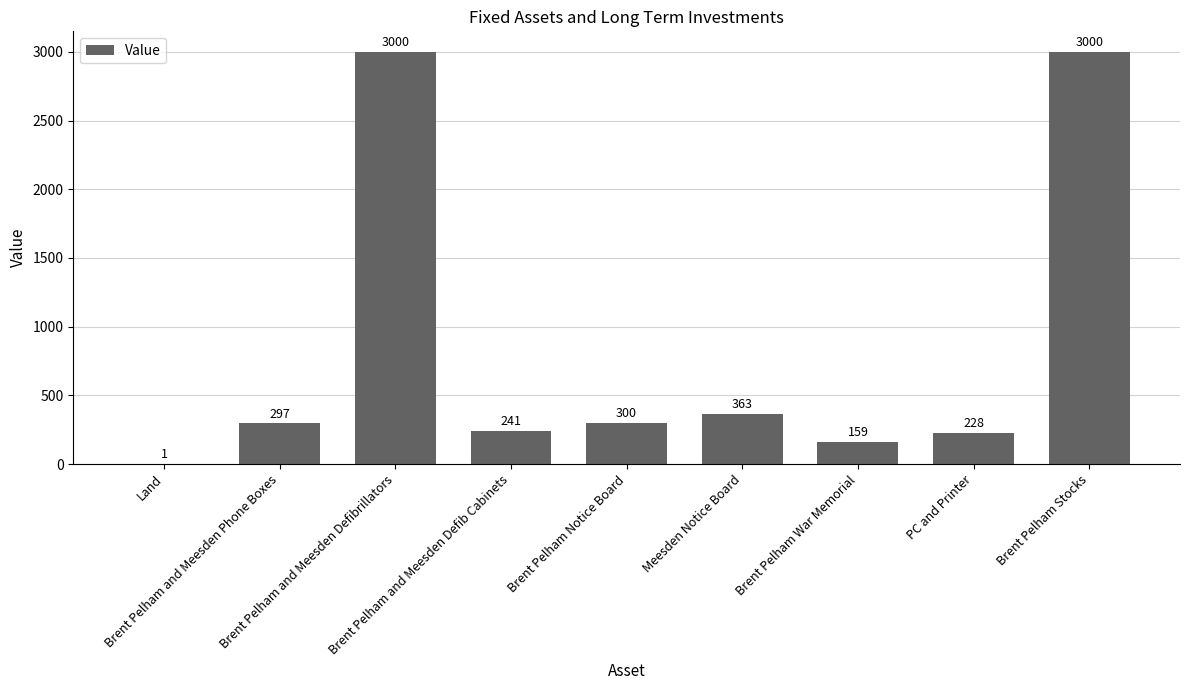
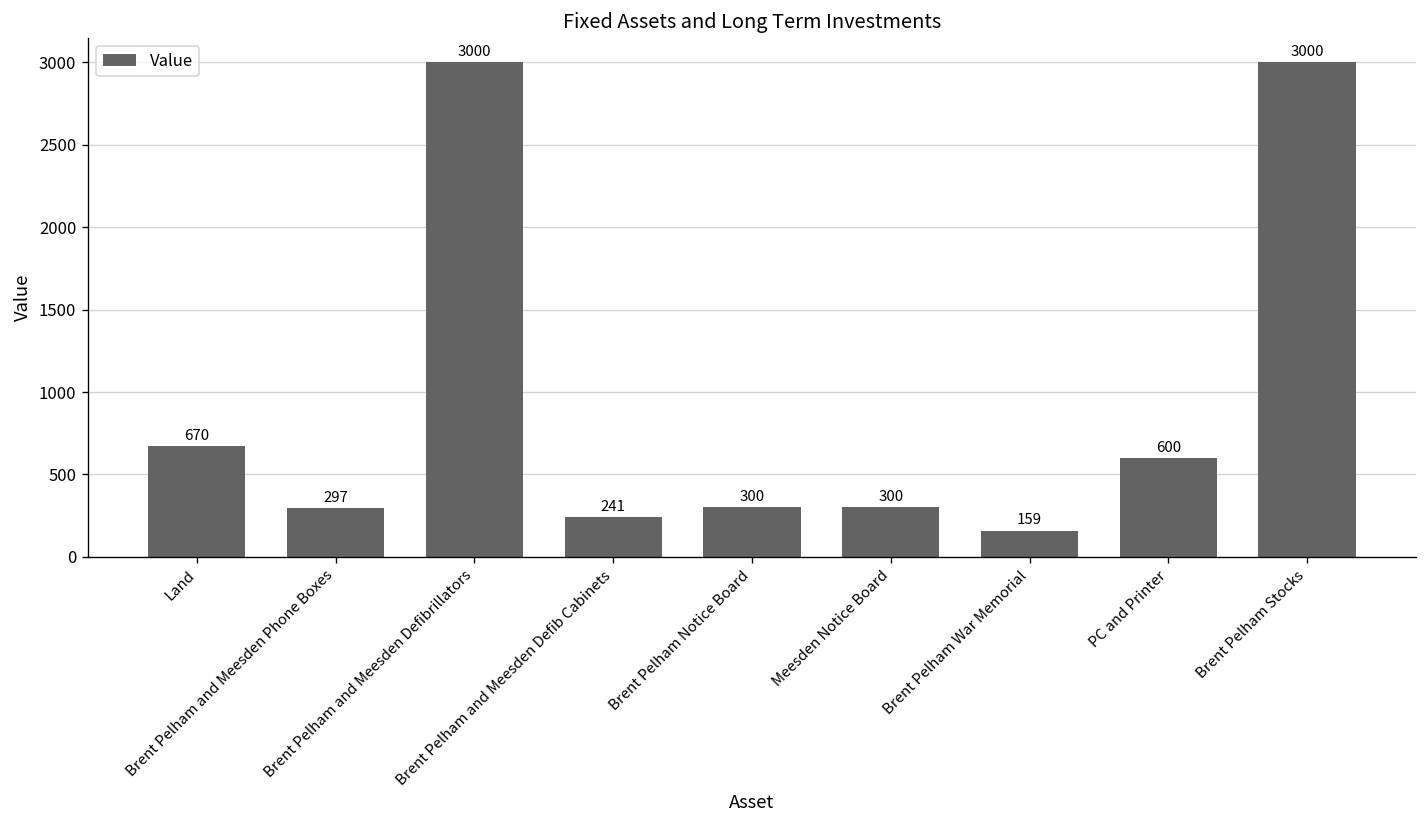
Land: 1 -> 670
Meesden Notice Board: 363 -> 300
PC and Printer: 228 -> 600
